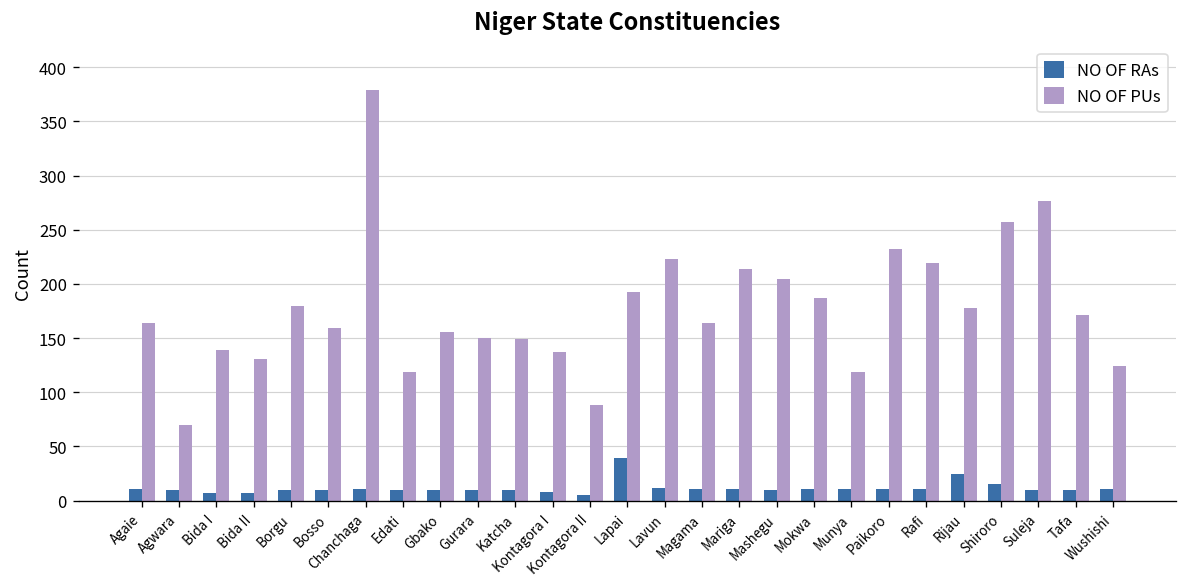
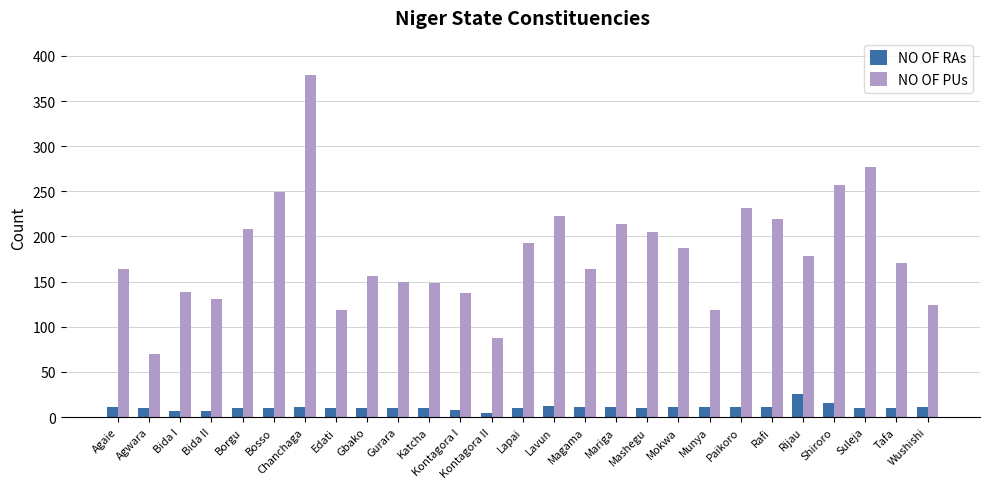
NO OF PUs, Borgu: 180 -> 210
NO OF PUs, Bosso: 160 -> 250
NO OF RAs, Lapai: 40 -> 10
